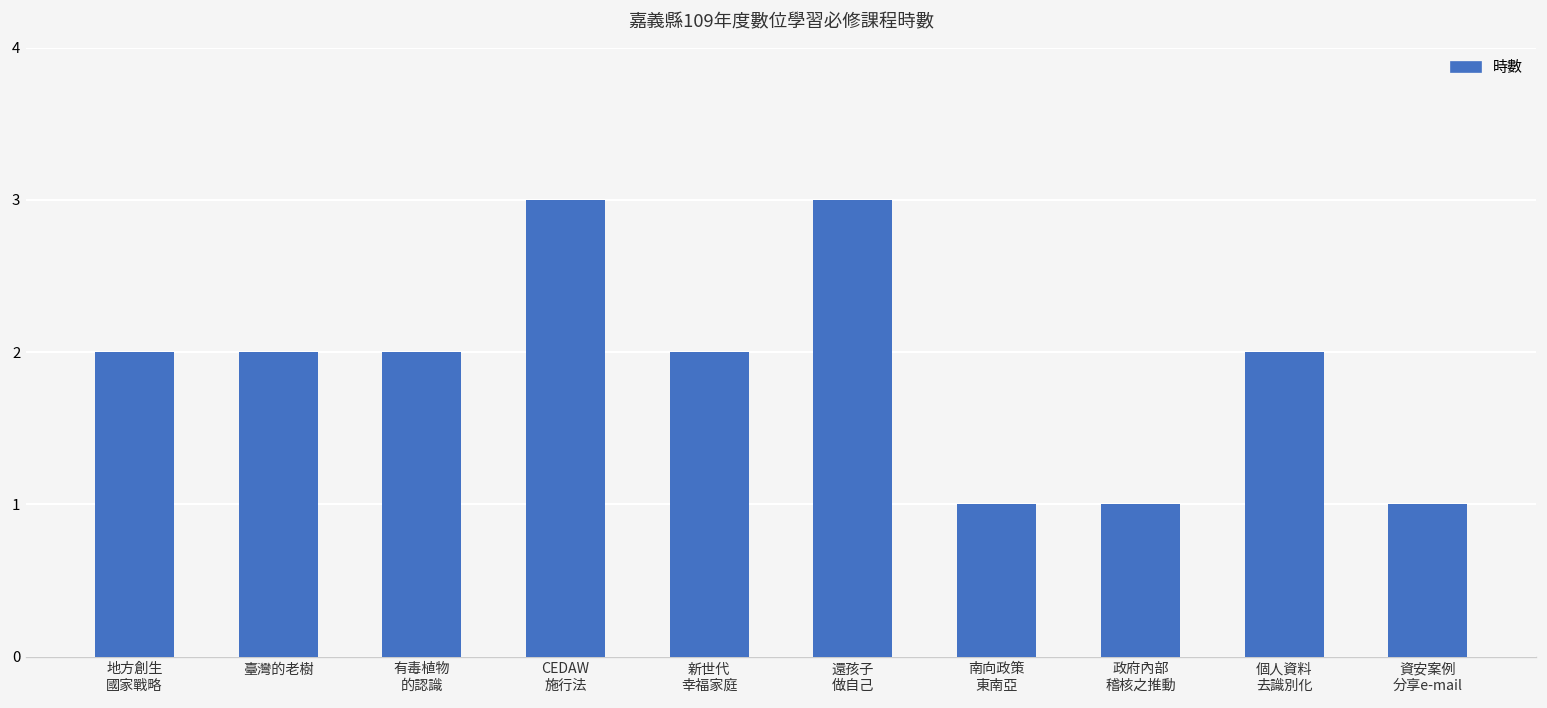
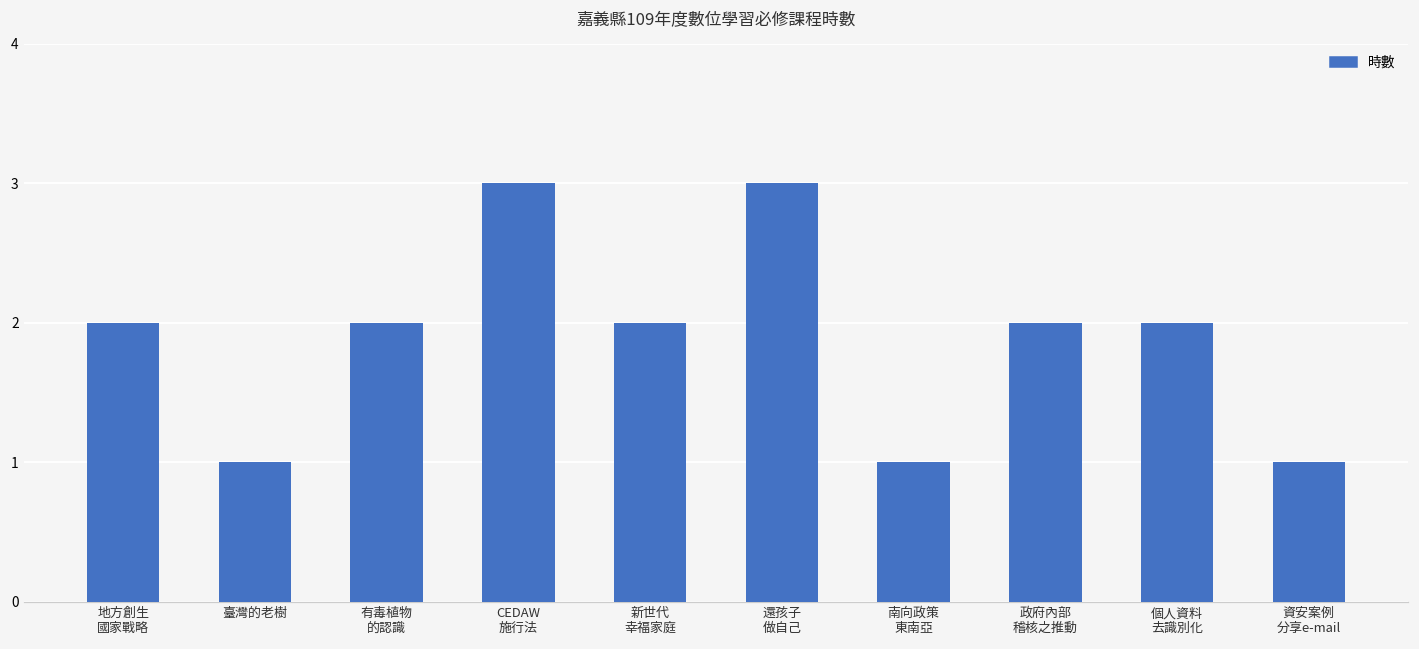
臺灣的老樹: 2 -> 1
政府內部 稽核之推動: 1 -> 2
